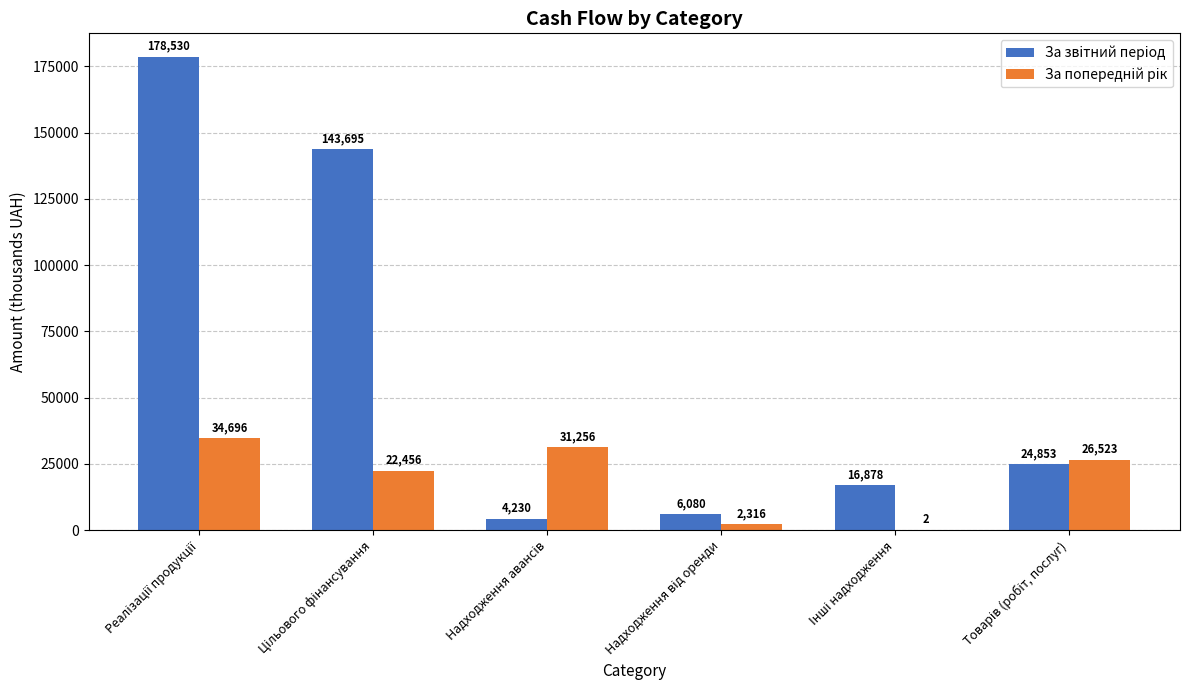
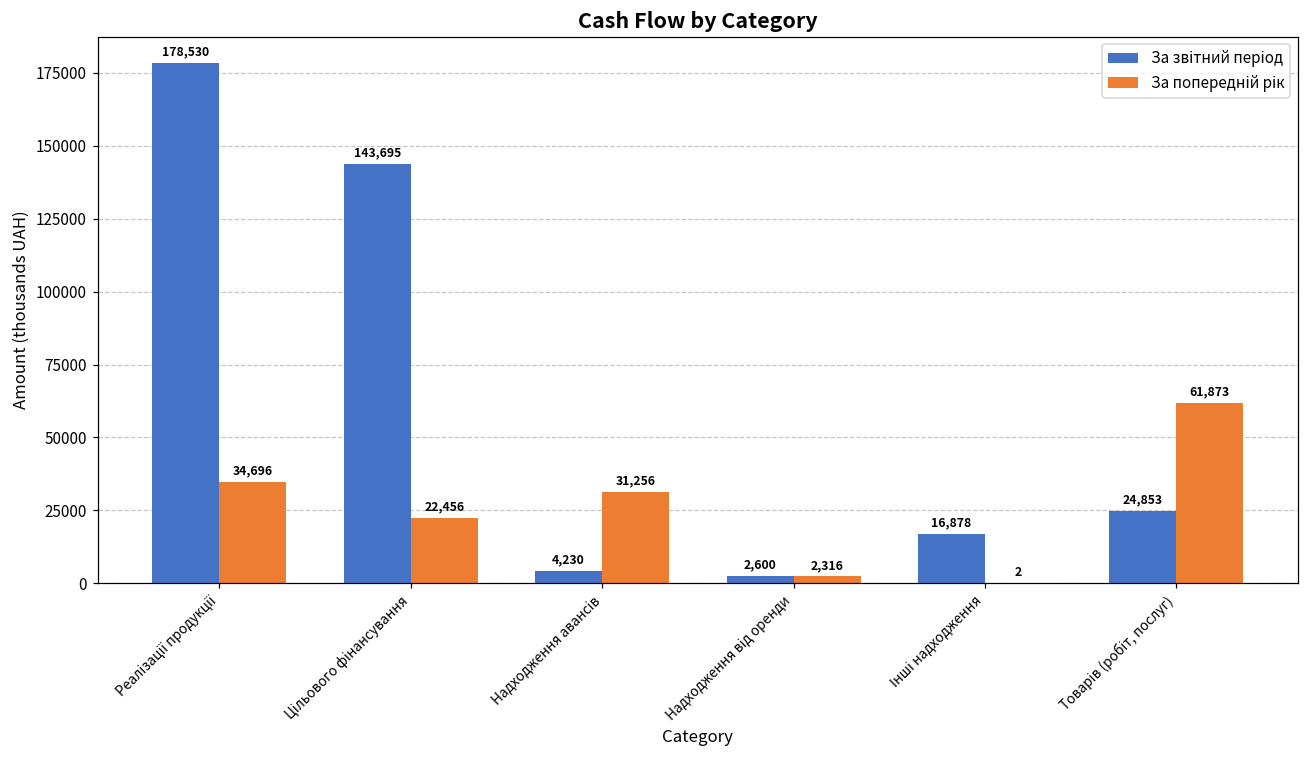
За звітний період, Надходження від оренди: 6,080 -> 2,600
За попередній рік, Товарів (робіт, послуг): 26,523 -> 61,873
